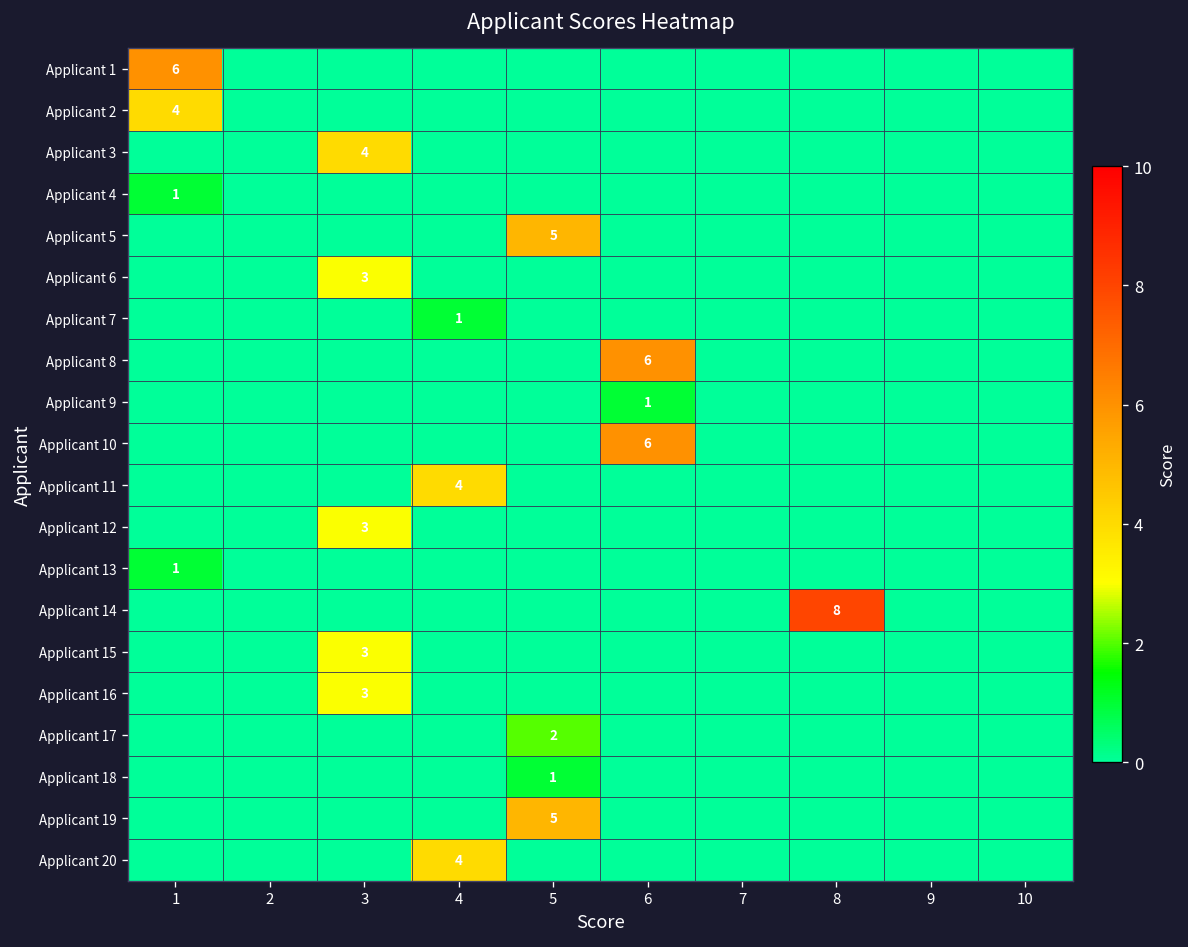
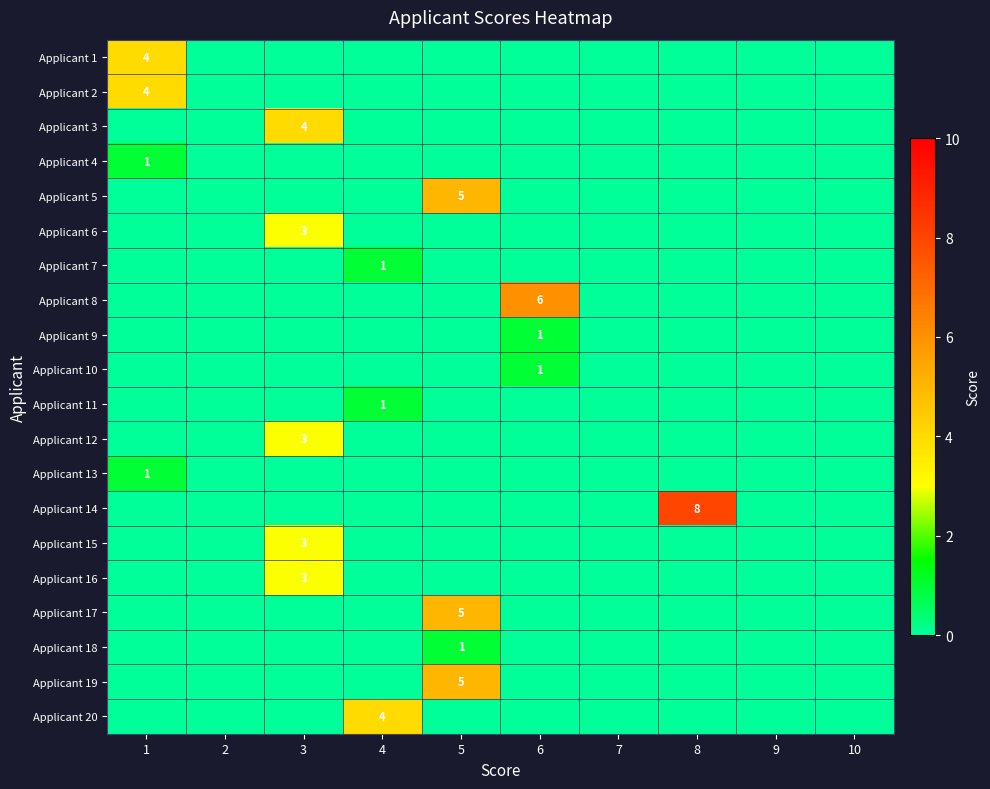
Applicant 1, 1: 6 -> 4
Applicant 10, 6: 6 -> 1
Applicant 11, 4: 4 -> 1
Applicant 17, 5: 2 -> 5
